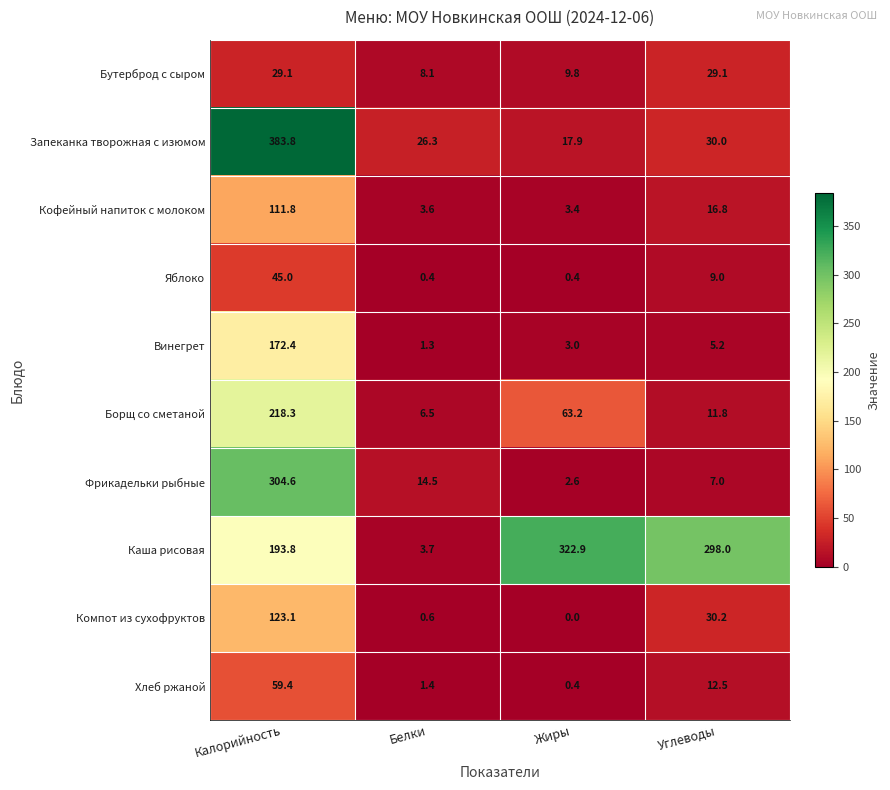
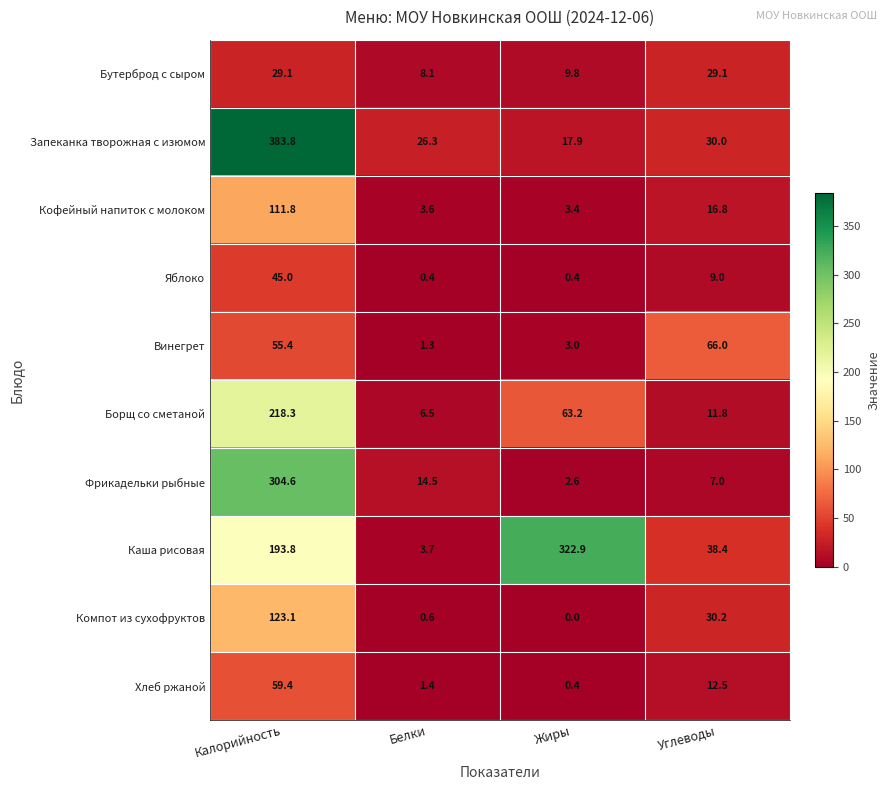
Винегрет, Калорийность: 172.4 -> 55.4
Винегрет, Углеводы: 5.2 -> 66.0
Каша рисовая, Углеводы: 298.0 -> 38.4
